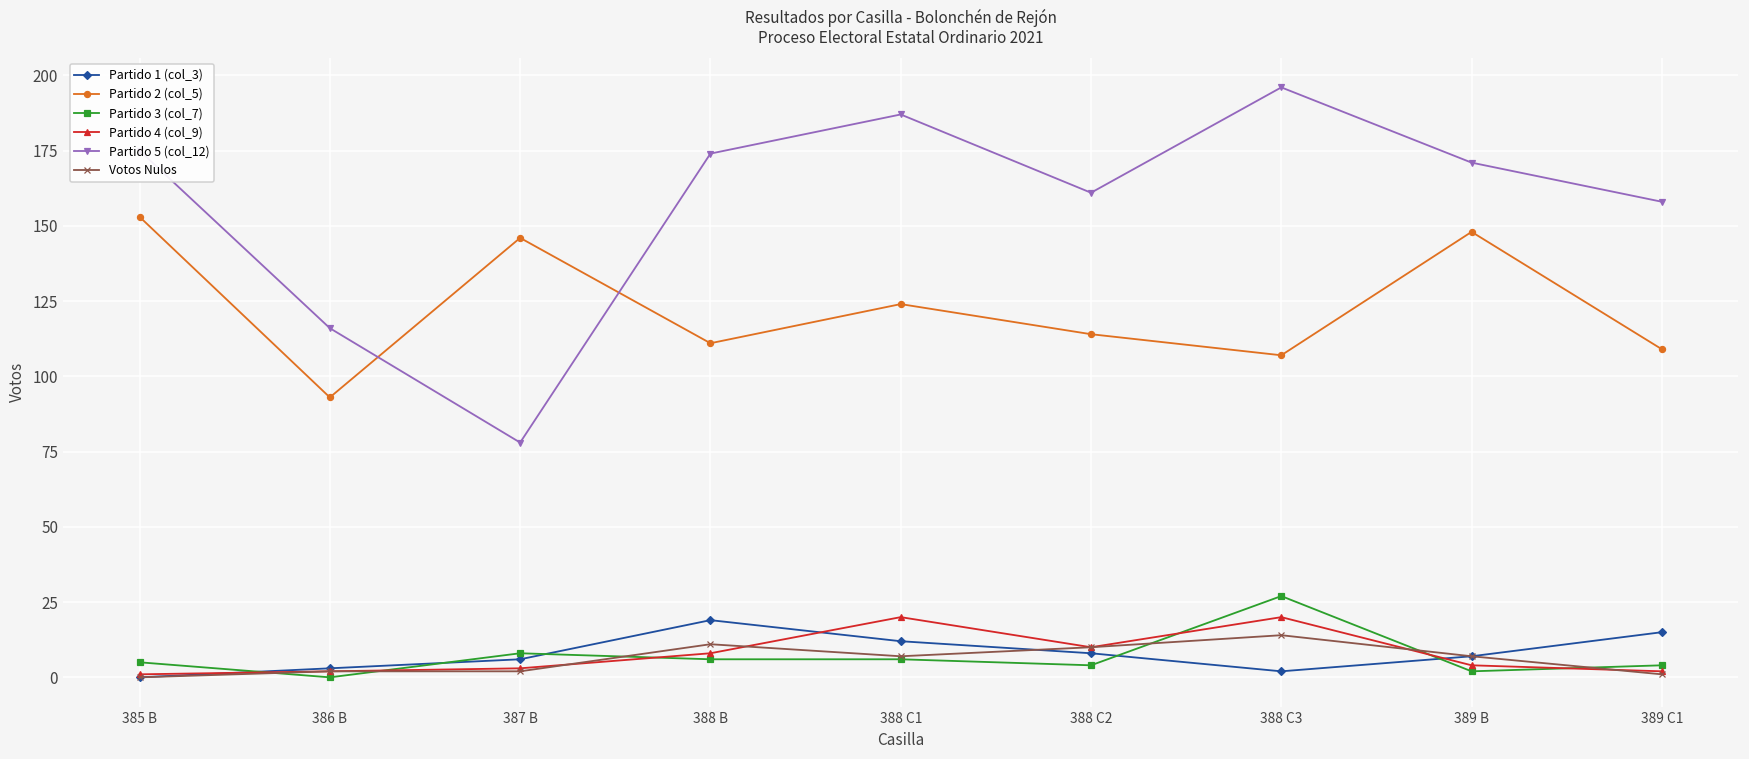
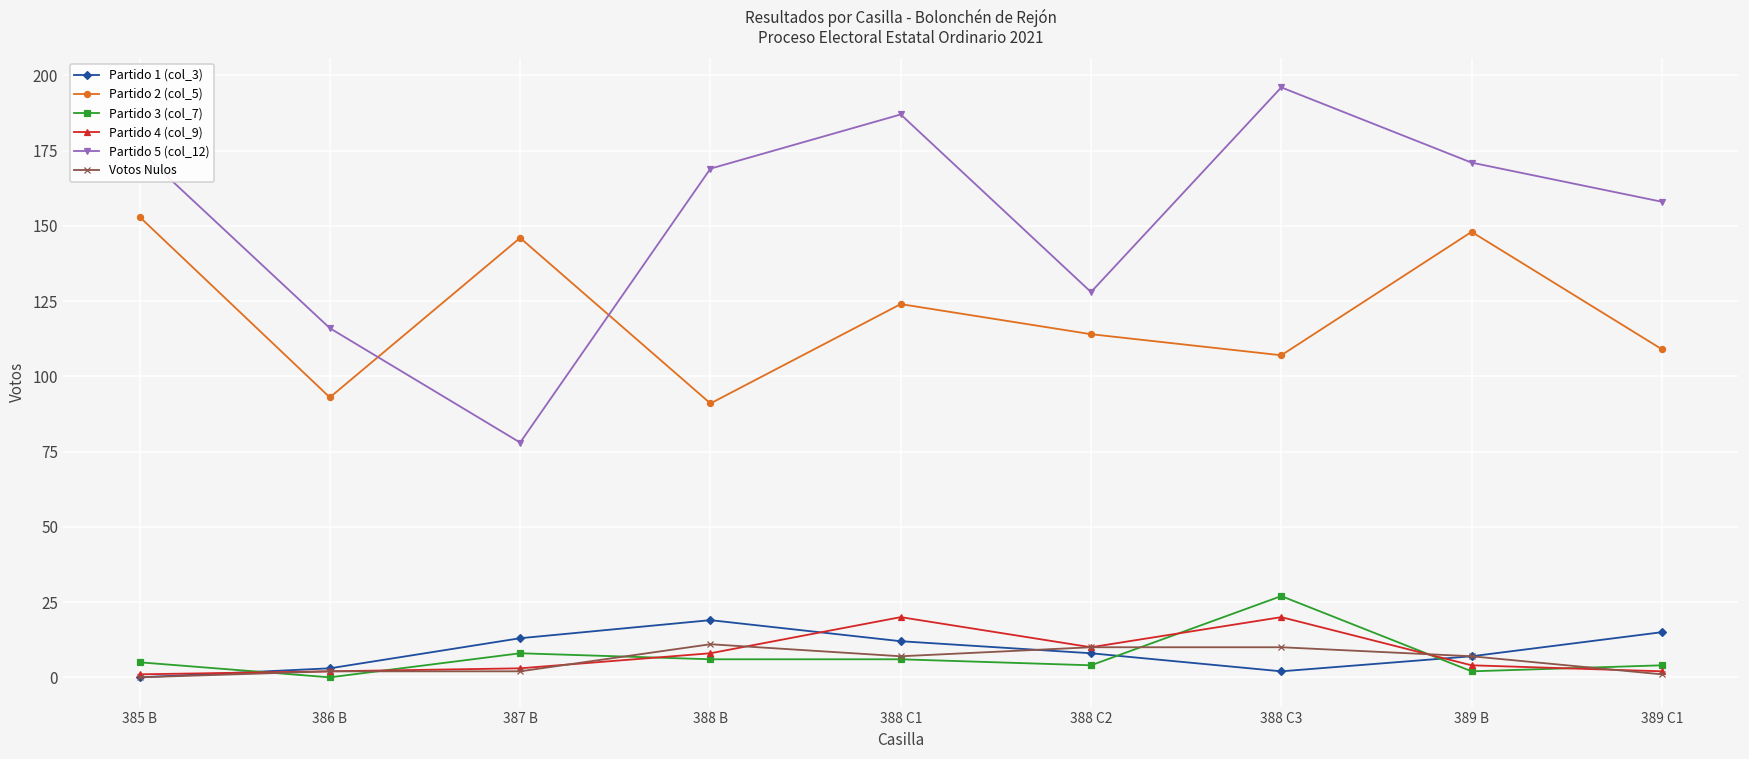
Partido 1 (col_3), 387 B: 6 -> 13
Partido 2 (col_5), 388 B: 111 -> 91
Partido 5 (col_12), 388 B: 174 -> 169
Partido 5 (col_12), 388 C2: 161 -> 128
Votos Nulos, 388 C3: 14 -> 10
